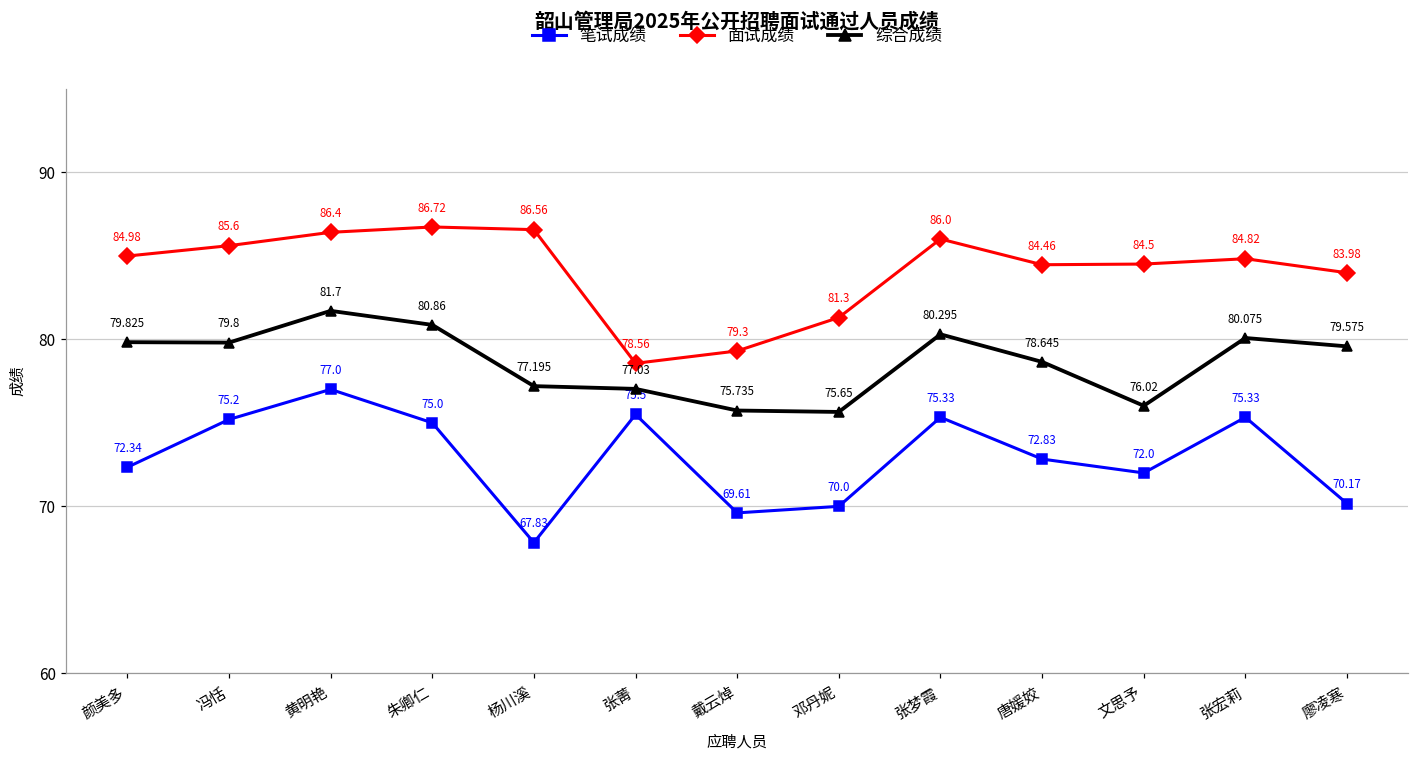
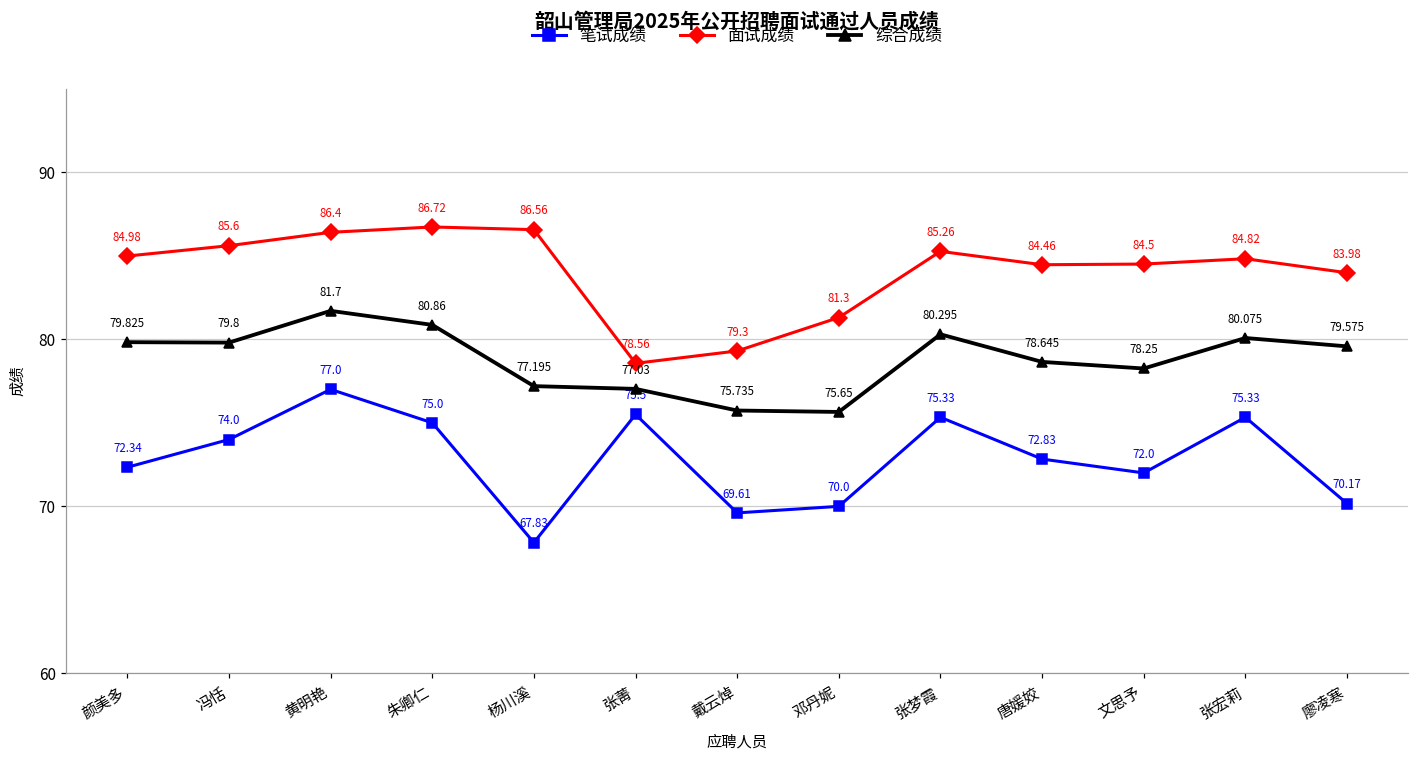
笔试成绩, 冯恬: 75.2 -> 74.0
面试成绩, 张梦霞: 86.0 -> 85.26
综合成绩, 文思予: 76.02 -> 78.25
